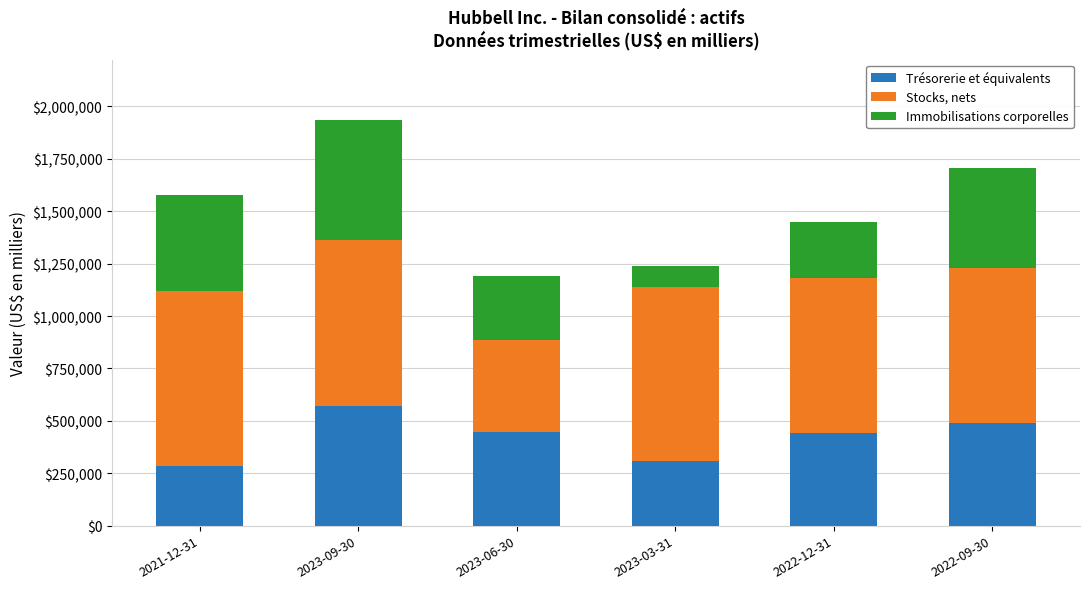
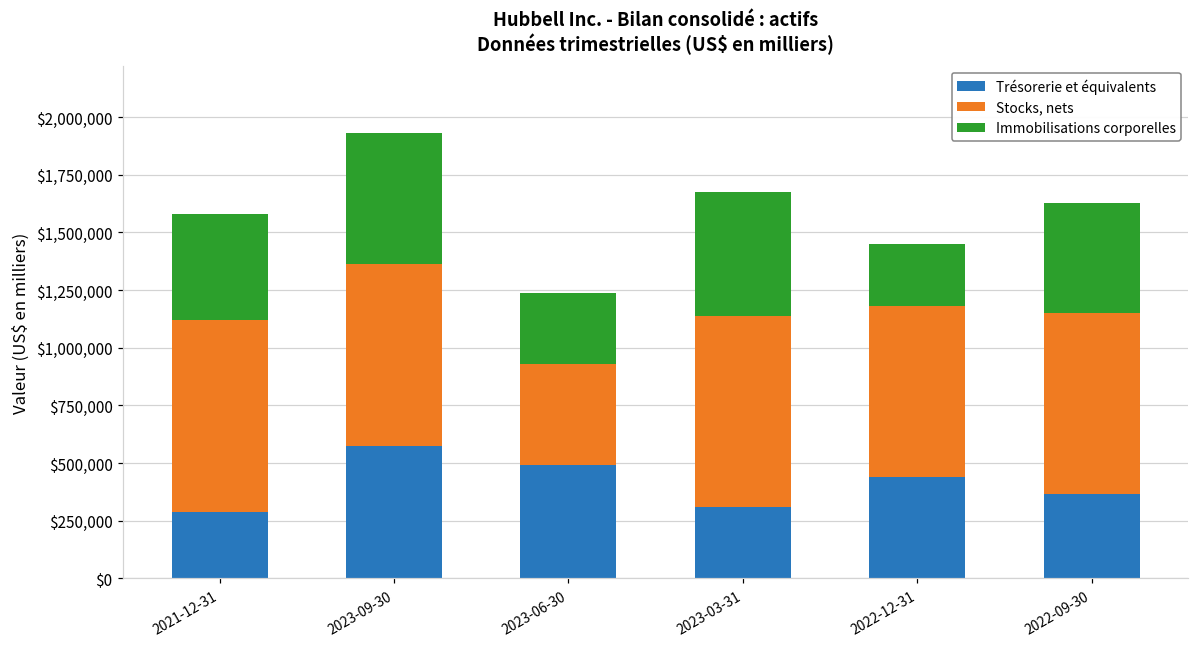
Trésorerie et équivalents, 2023-06-30: $450,000 -> $490,000
Immobilisations corporelles, 2023-03-31: $100,000 -> $540,000
Trésorerie et équivalents, 2022-09-30: $490,000 -> $370,000
Stocks, nets, 2022-09-30: $740,000 -> $780,000
